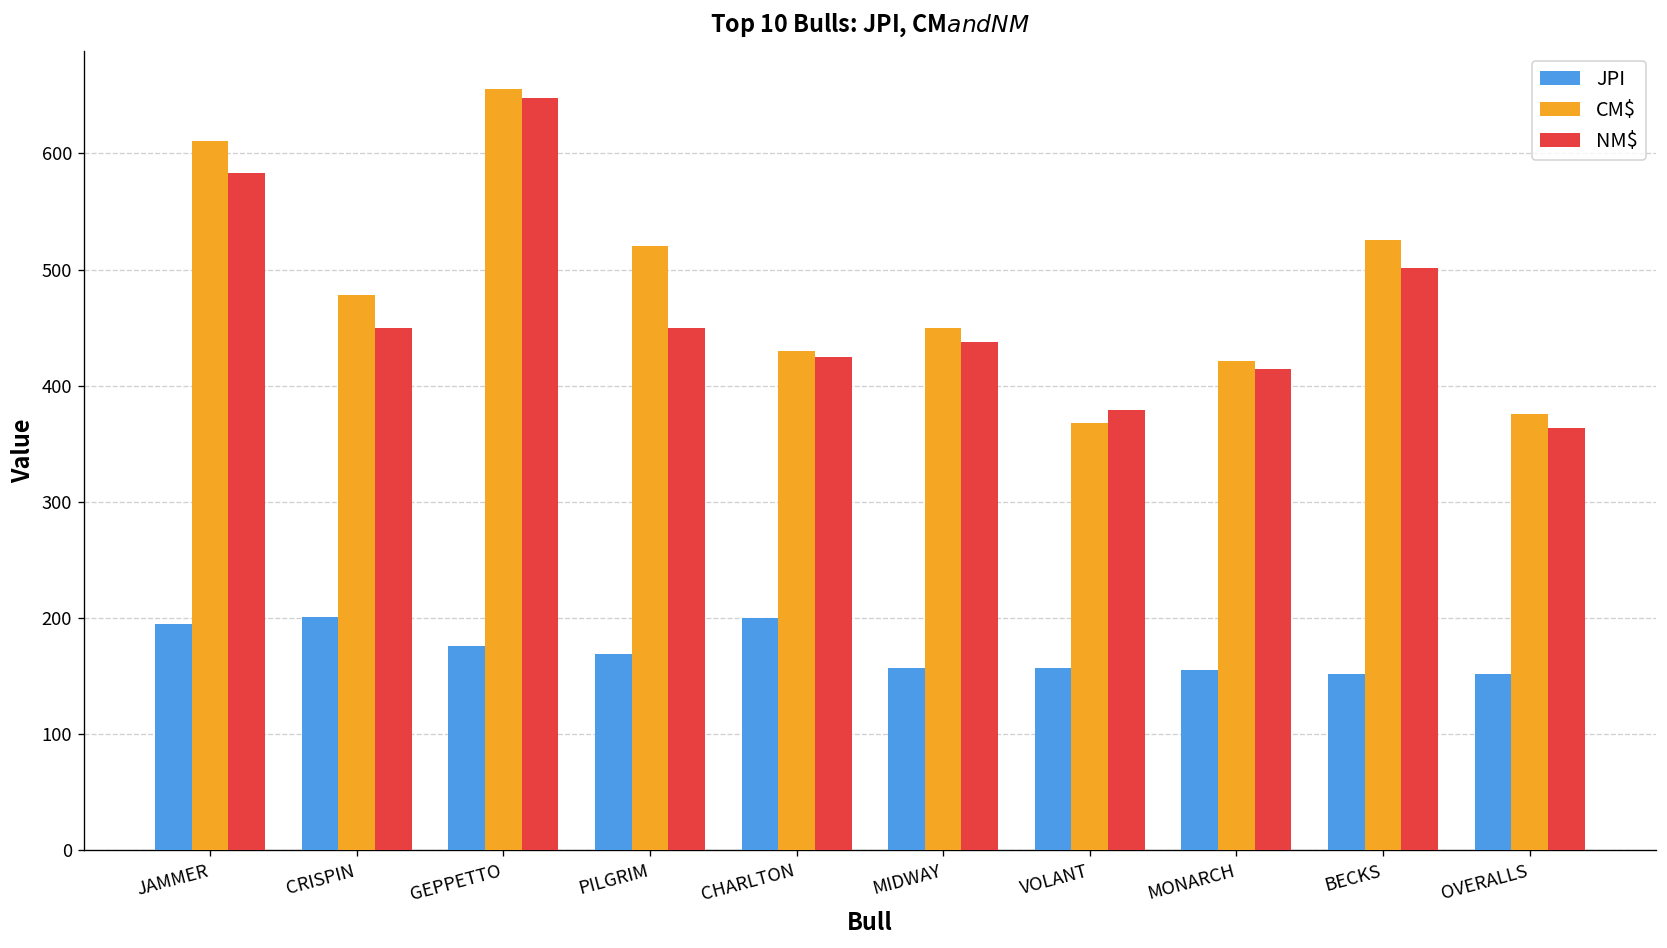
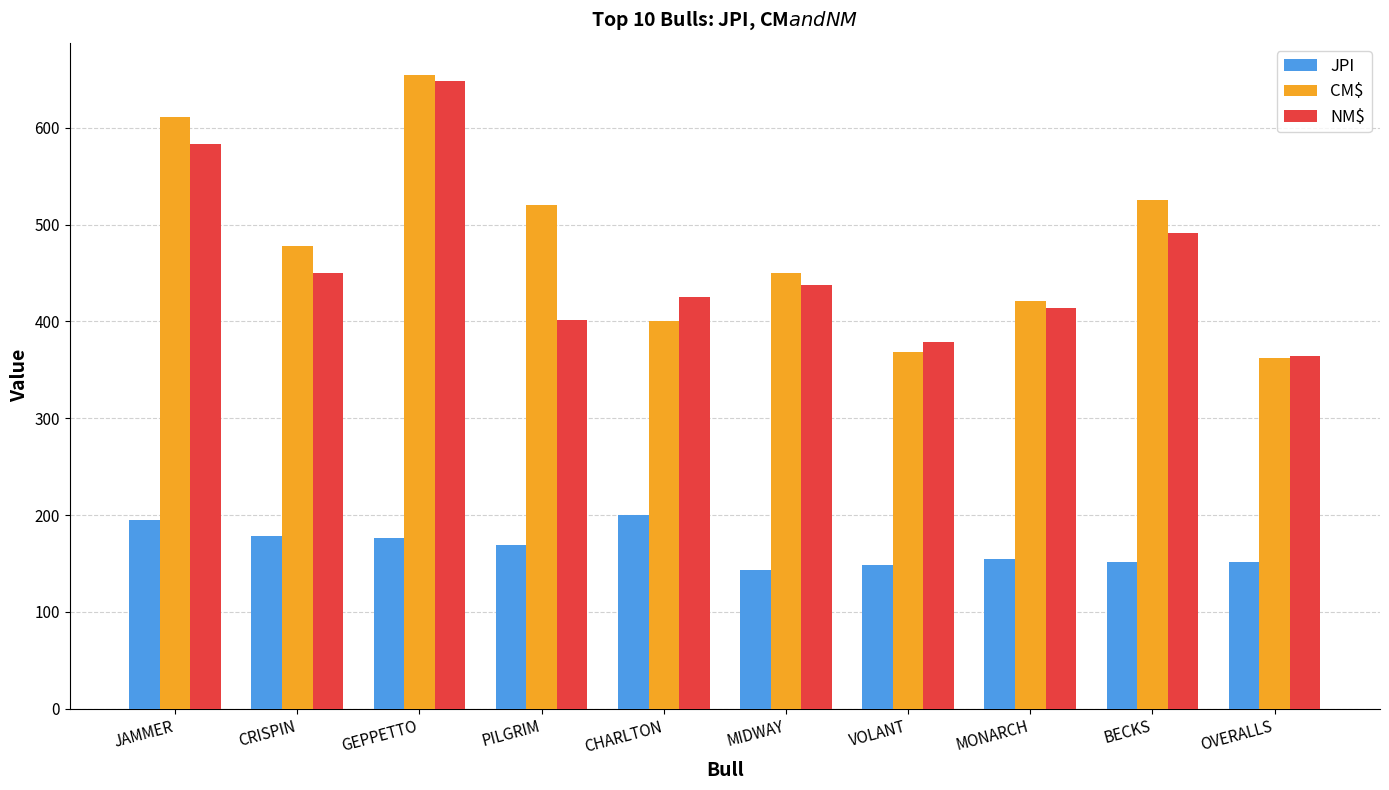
JPI, CRISPIN: 200 -> 180
NM$, PILGRIM: 450 -> 400
CM$, CHARLTON: 430 -> 400
JPI, MIDWAY: 160 -> 140
JPI, VOLANT: 160 -> 150
NM$, BECKS: 500 -> 490
CM$, OVERALLS: 380 -> 360
